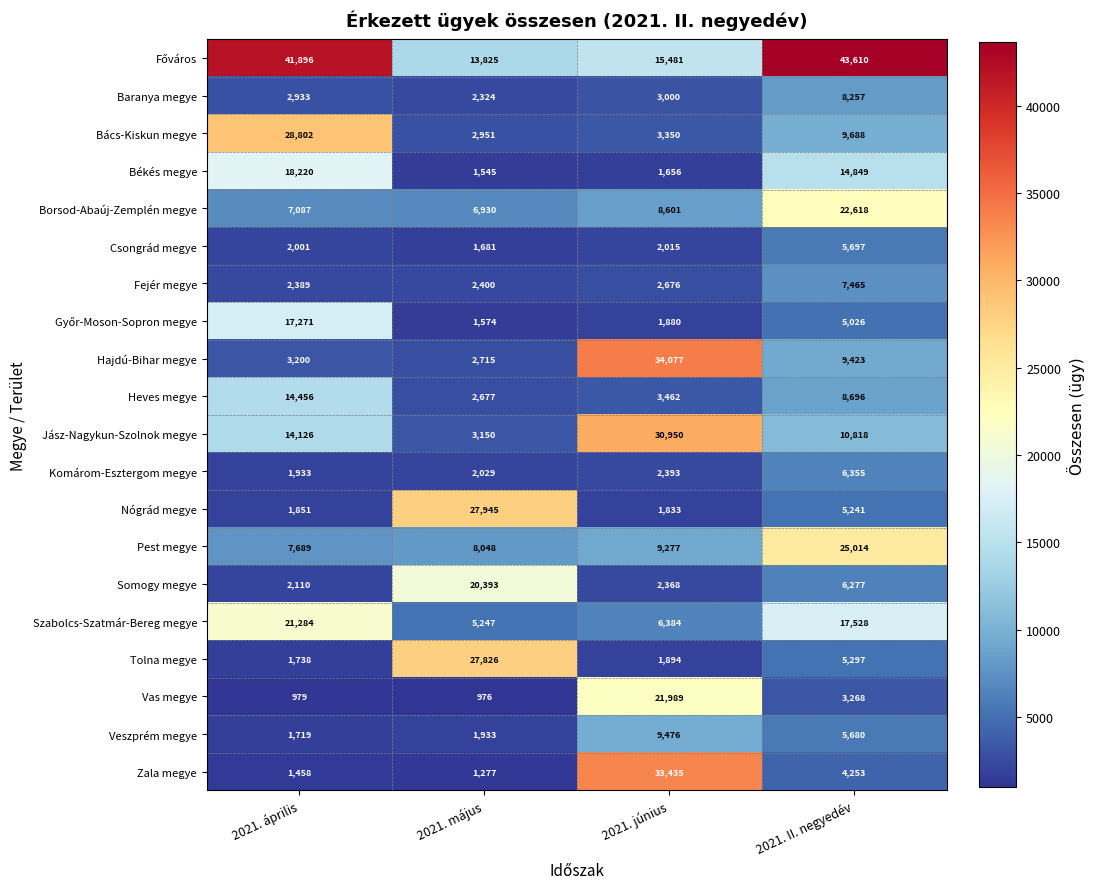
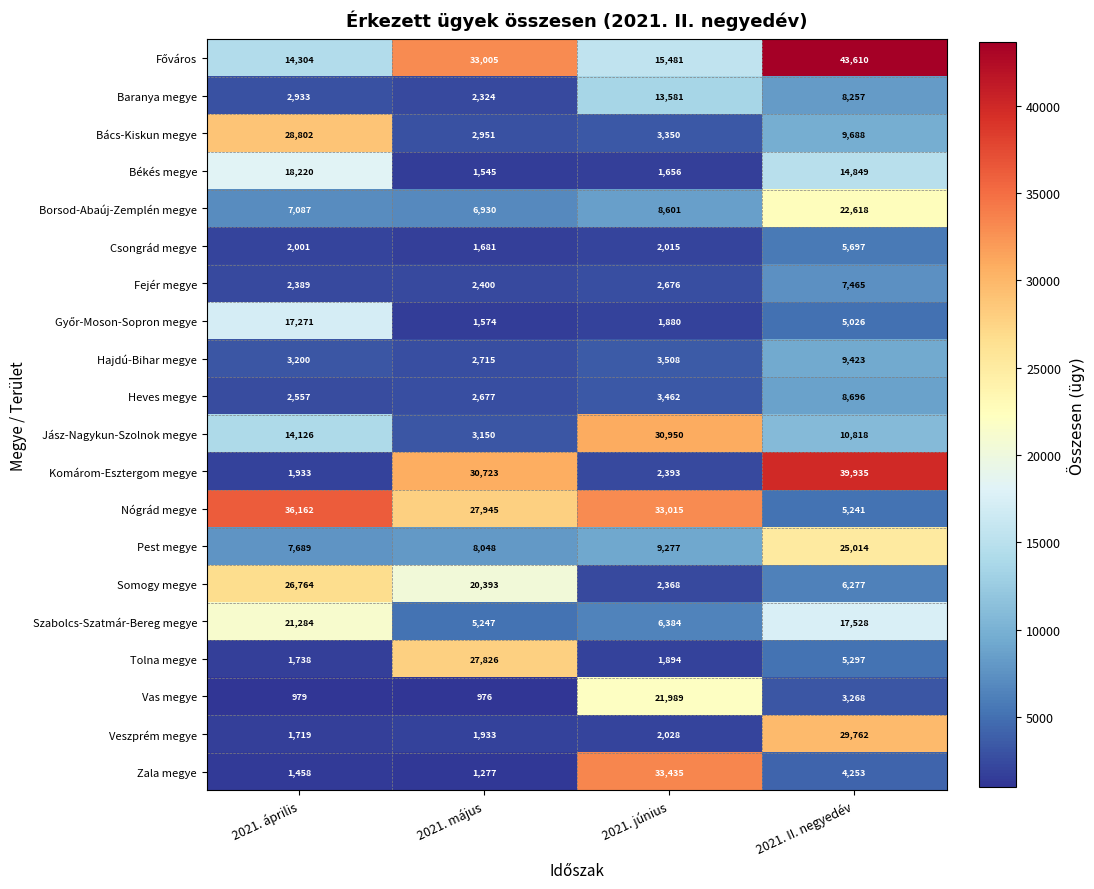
Főváros, 2021. április: 41,896 -> 14,304
Főváros, 2021. május: 13,825 -> 33,005
Baranya megye, 2021. június: 3,000 -> 13,581
Hajdú-Bihar megye, 2021. június: 34,077 -> 3,508
Heves megye, 2021. április: 14,456 -> 2,557
Komárom-Esztergom megye, 2021. május: 2,029 -> 30,723
Komárom-Esztergom megye, 2021. II. negyedév: 6,355 -> 39,935
Nógrád megye, 2021. április: 1,851 -> 36,162
Nógrád megye, 2021. június: 1,833 -> 33,015
Somogy megye, 2021. április: 2,110 -> 26,764
Veszprém megye, 2021. június: 9,476 -> 2,028
Veszprém megye, 2021. II. negyedév: 5,680 -> 29,762
